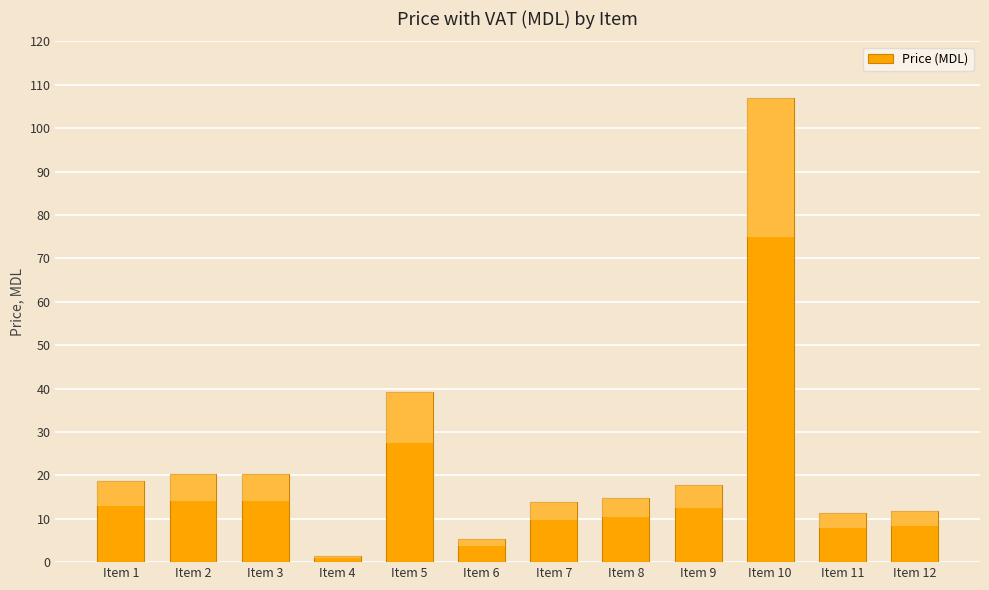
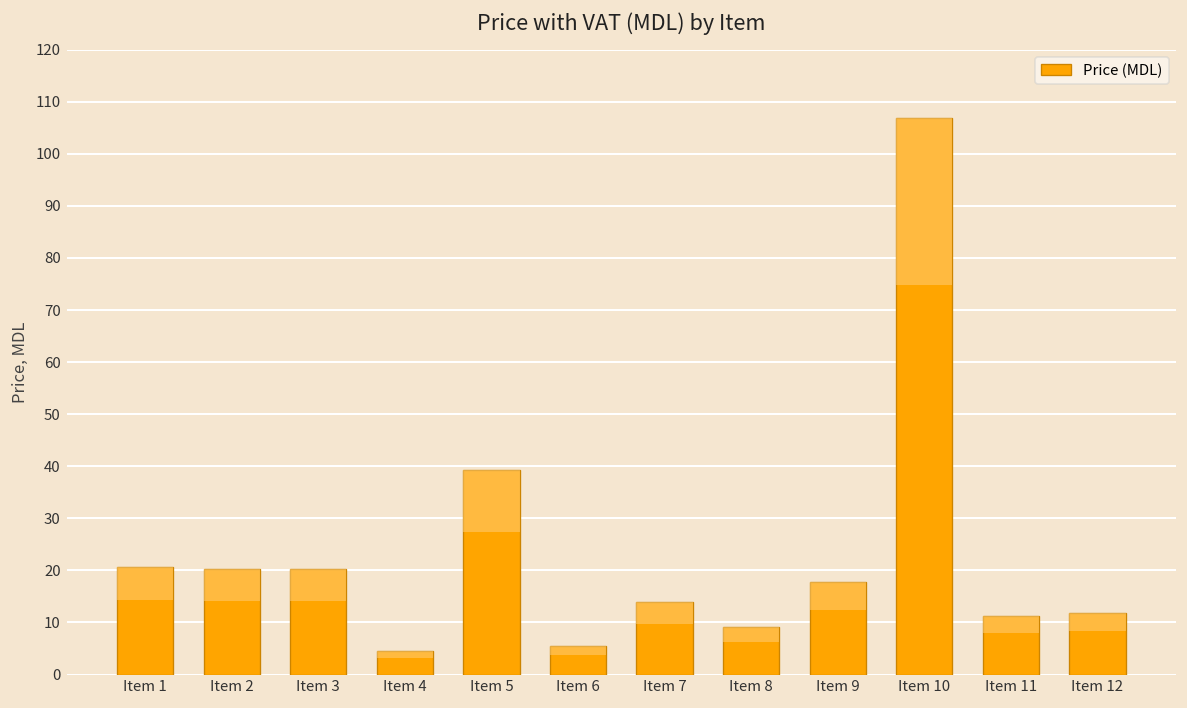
Price (MDL), Item 1: 19 -> 21
Price (MDL), Item 4: 1 -> 5
Price (MDL), Item 8: 15 -> 9
